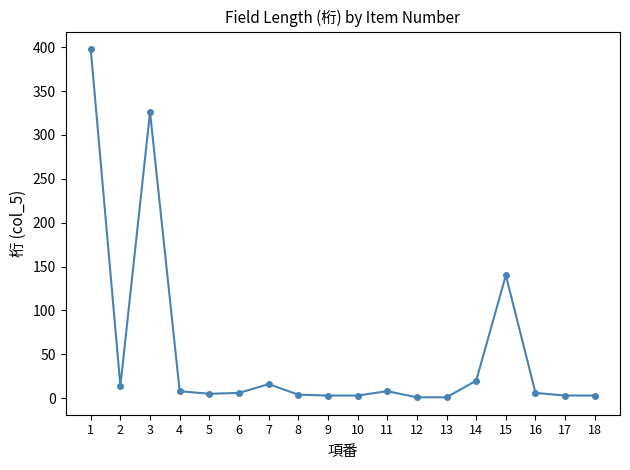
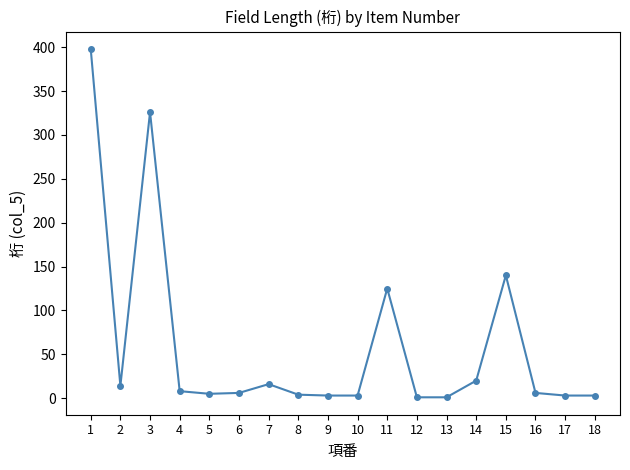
11: 10 -> 130
